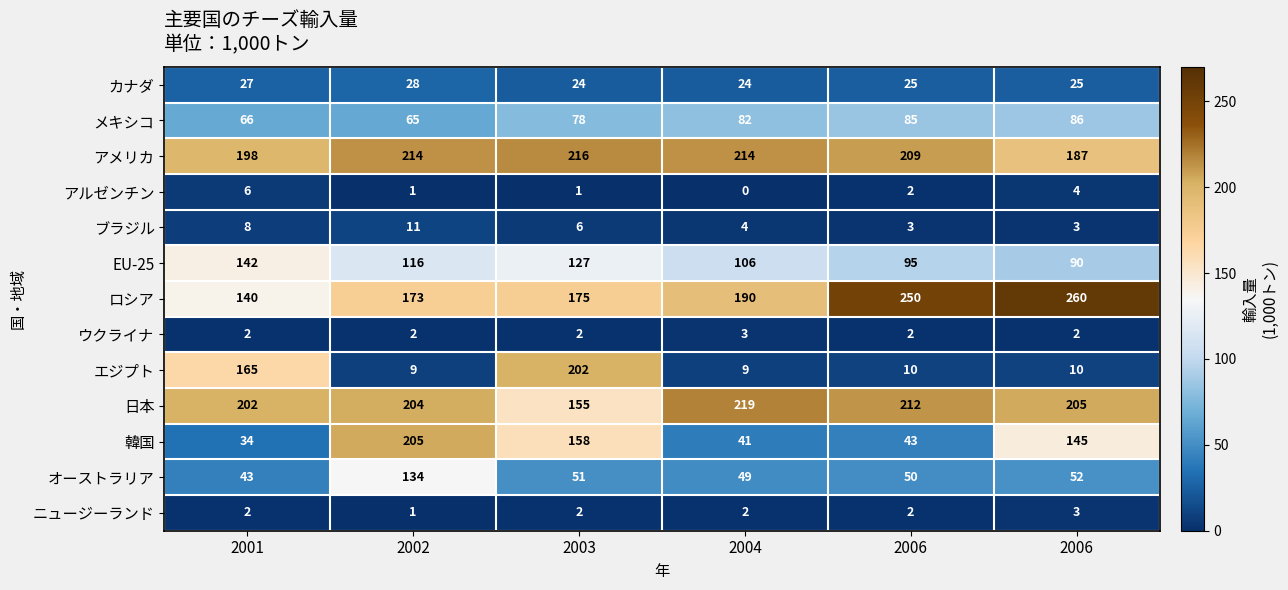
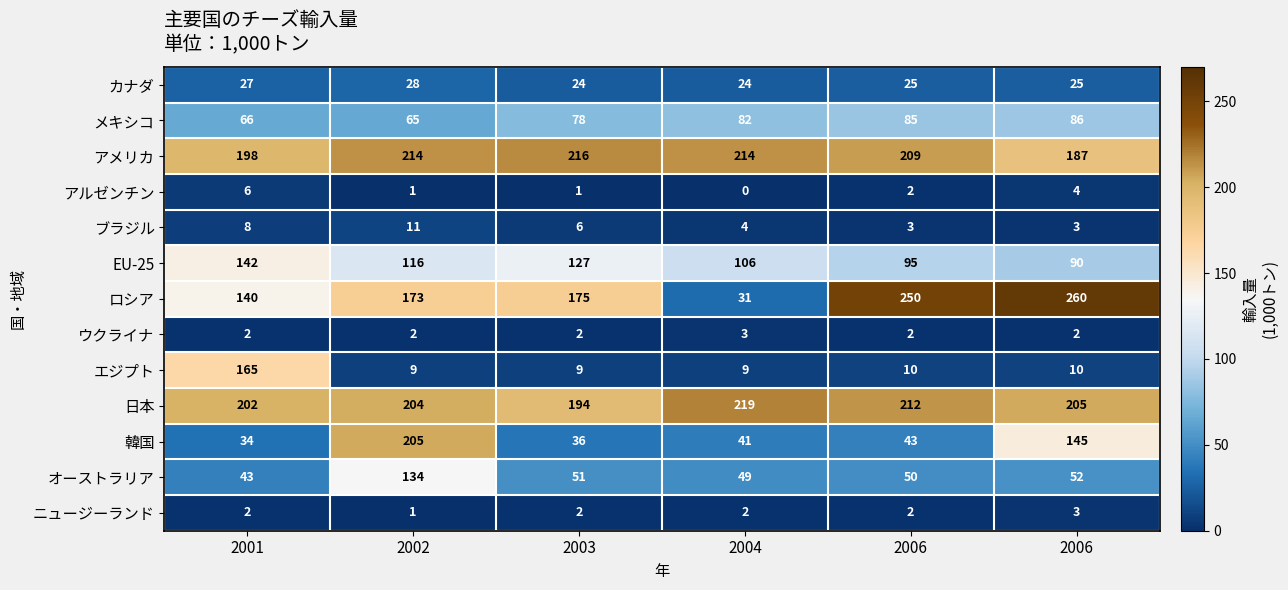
ロシア, 2004: 190 -> 31
エジプト, 2003: 202 -> 9
日本, 2003: 155 -> 194
韓国, 2003: 158 -> 36
